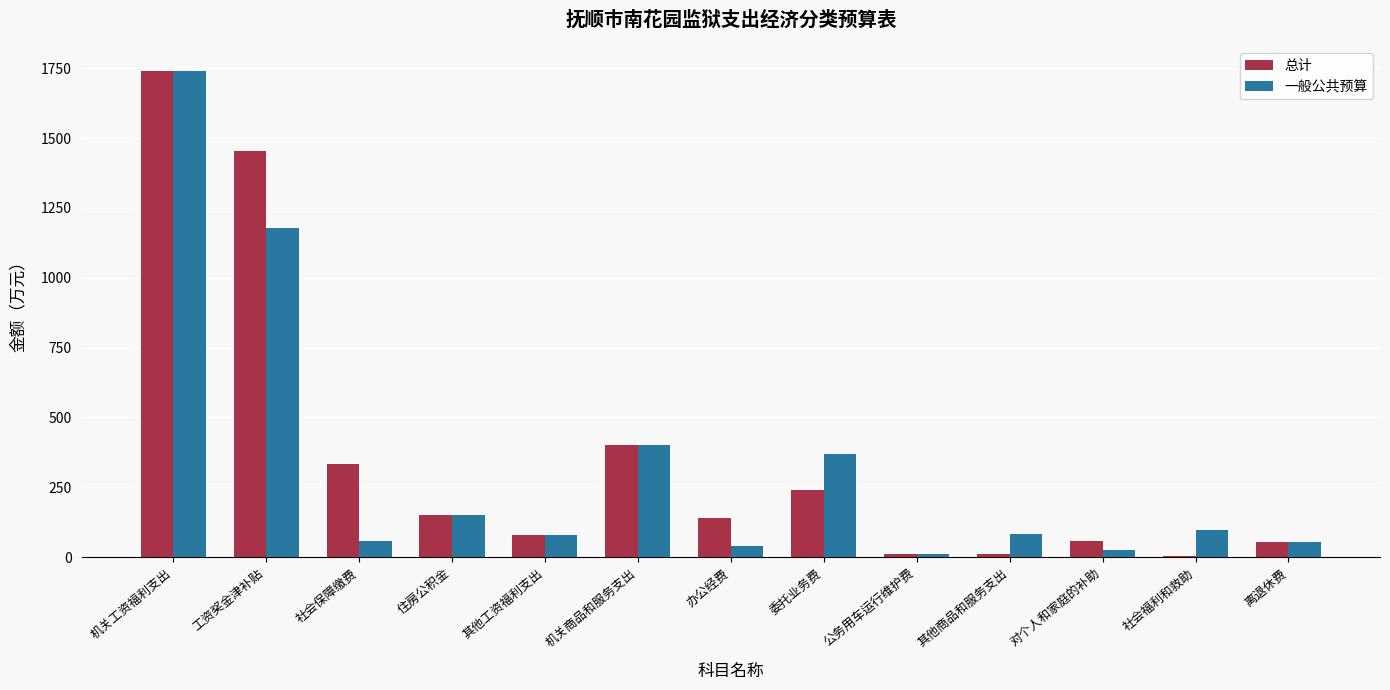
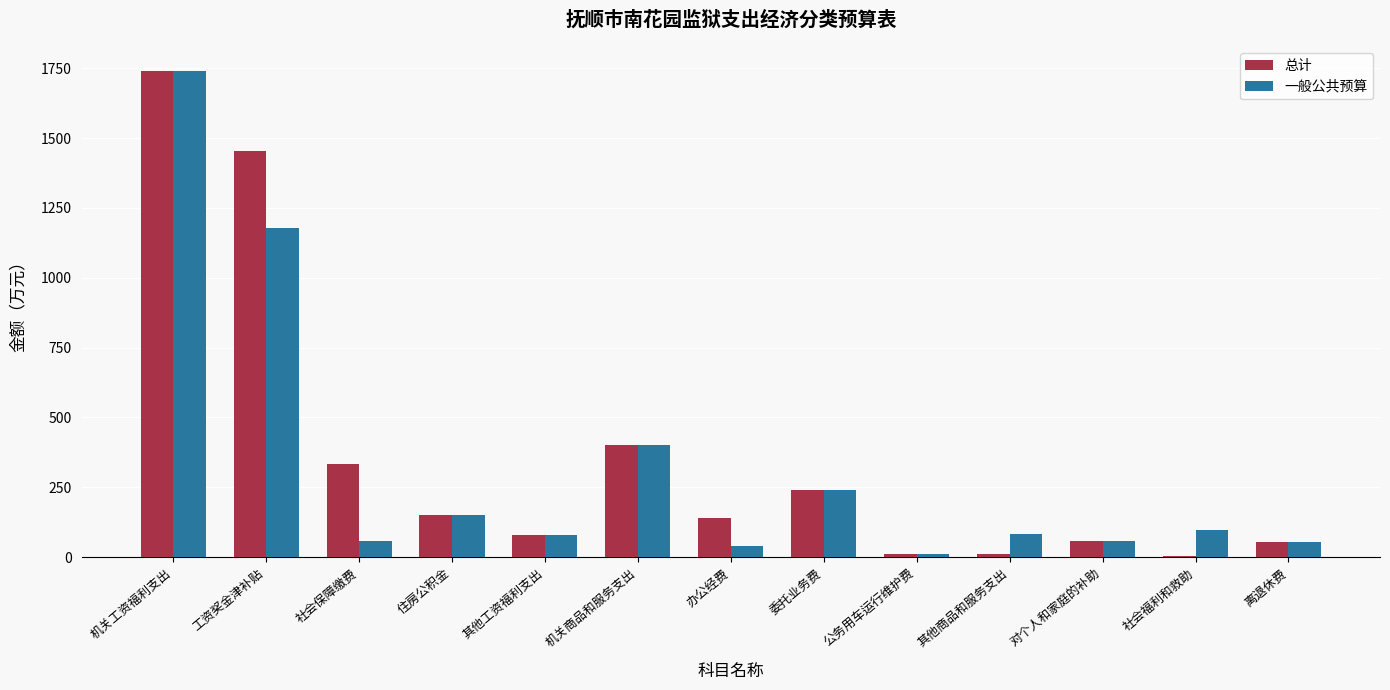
一般公共预算, 委托业务费: 370 -> 240
一般公共预算, 对个人和家庭的补助: 30 -> 60
